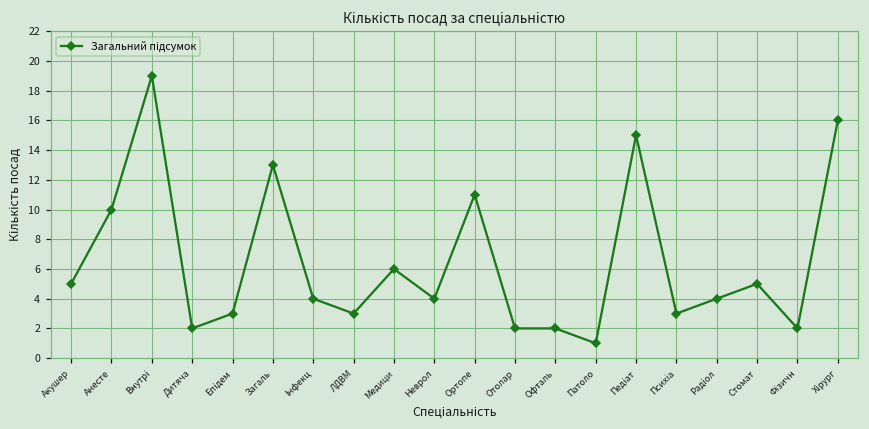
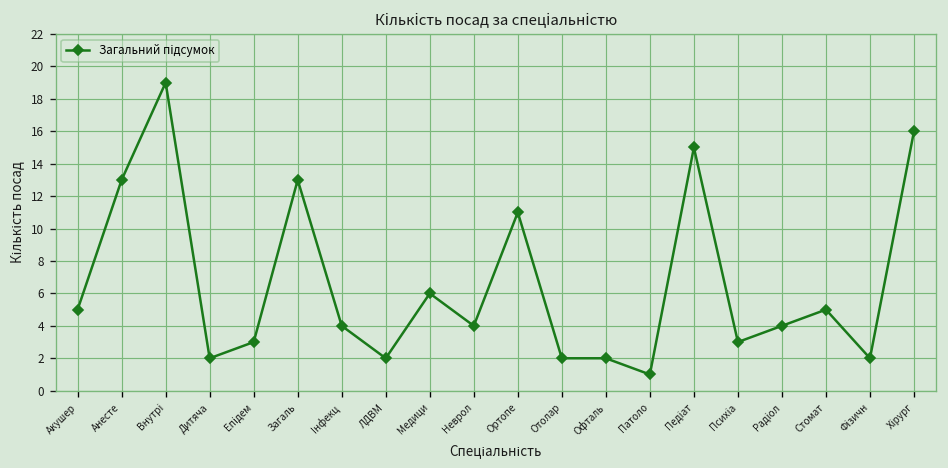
Анесте: 10 -> 13
ЛДВМ: 3 -> 2
